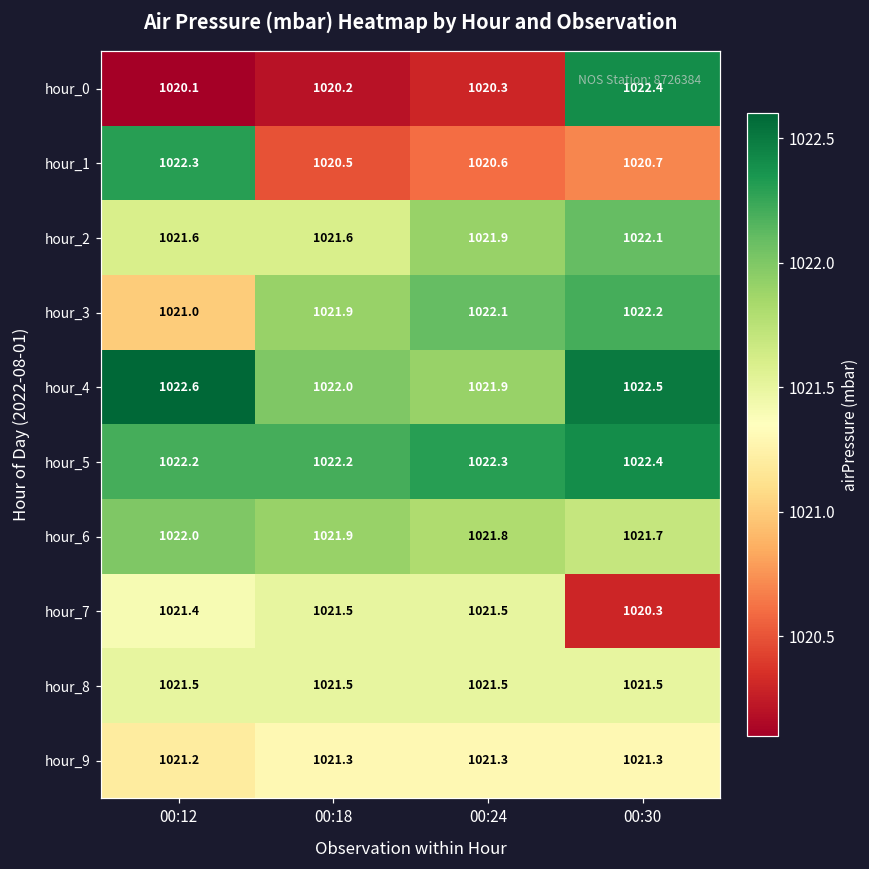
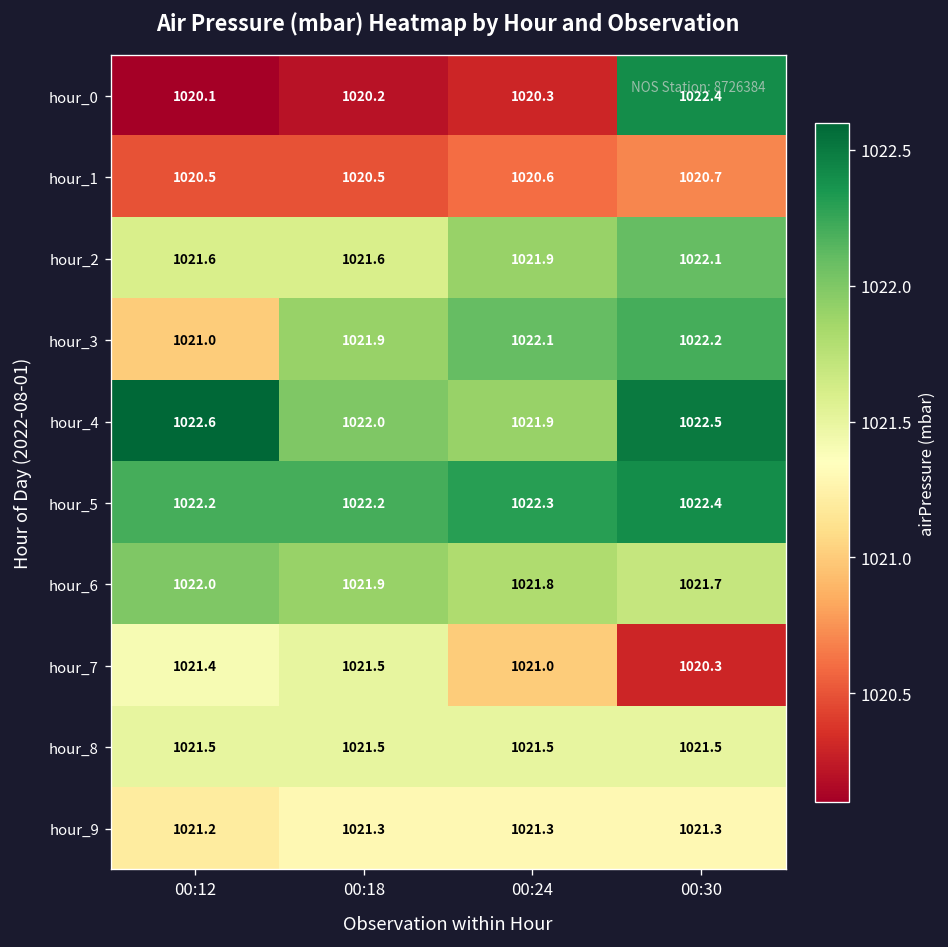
hour_1, 00:12: 1022.3 -> 1020.5
hour_7, 00:24: 1021.5 -> 1021.0
